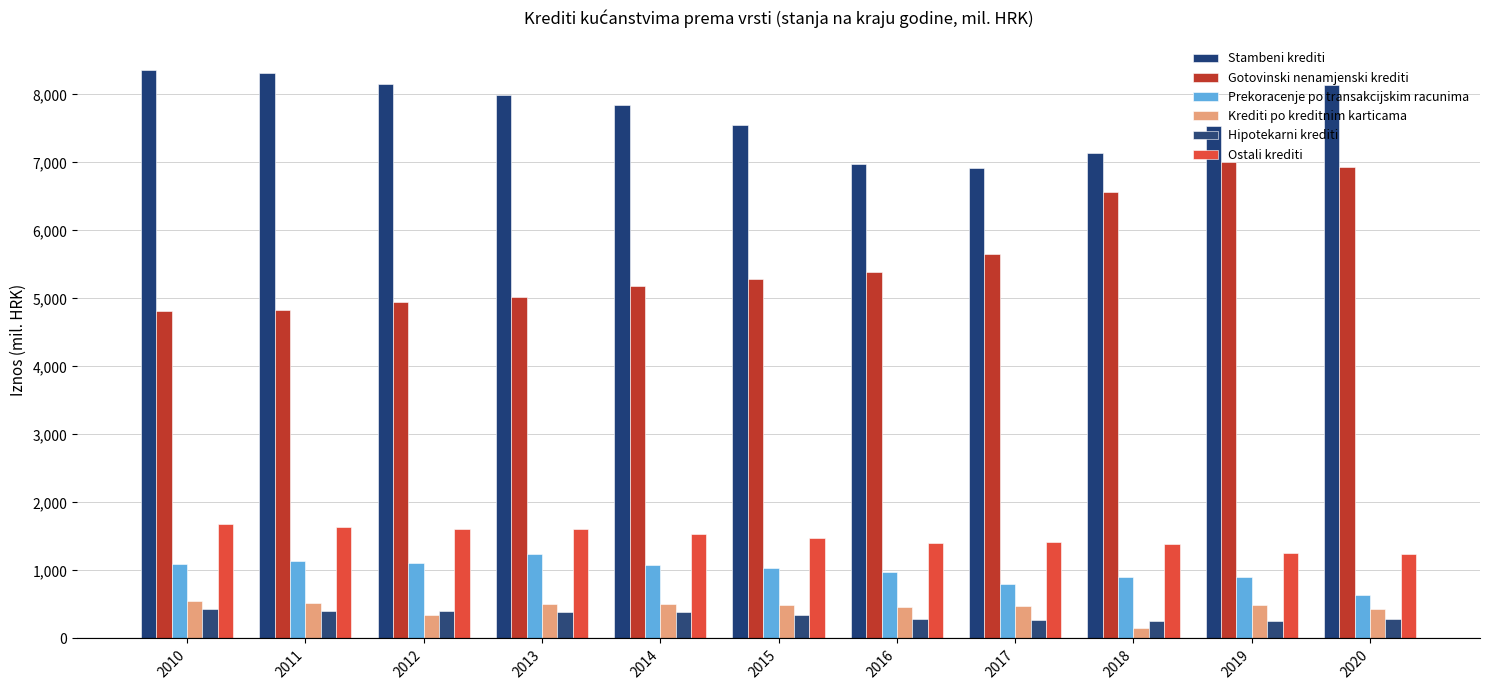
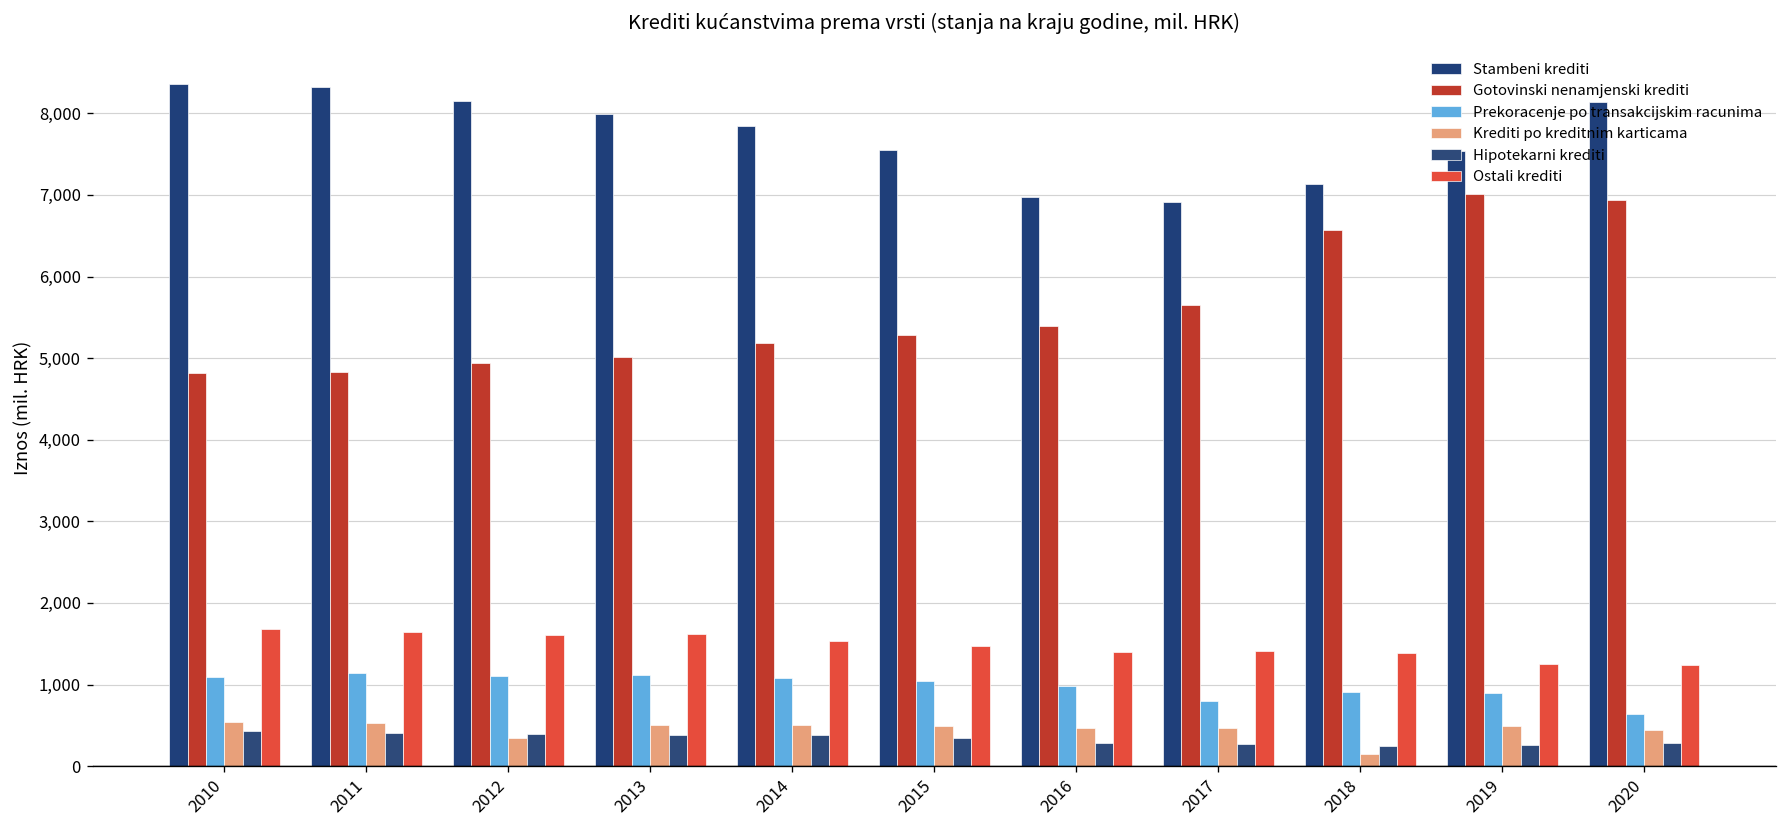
Prekoracenje po transakcijskim racunima, 2013: 1,200 -> 1,100
